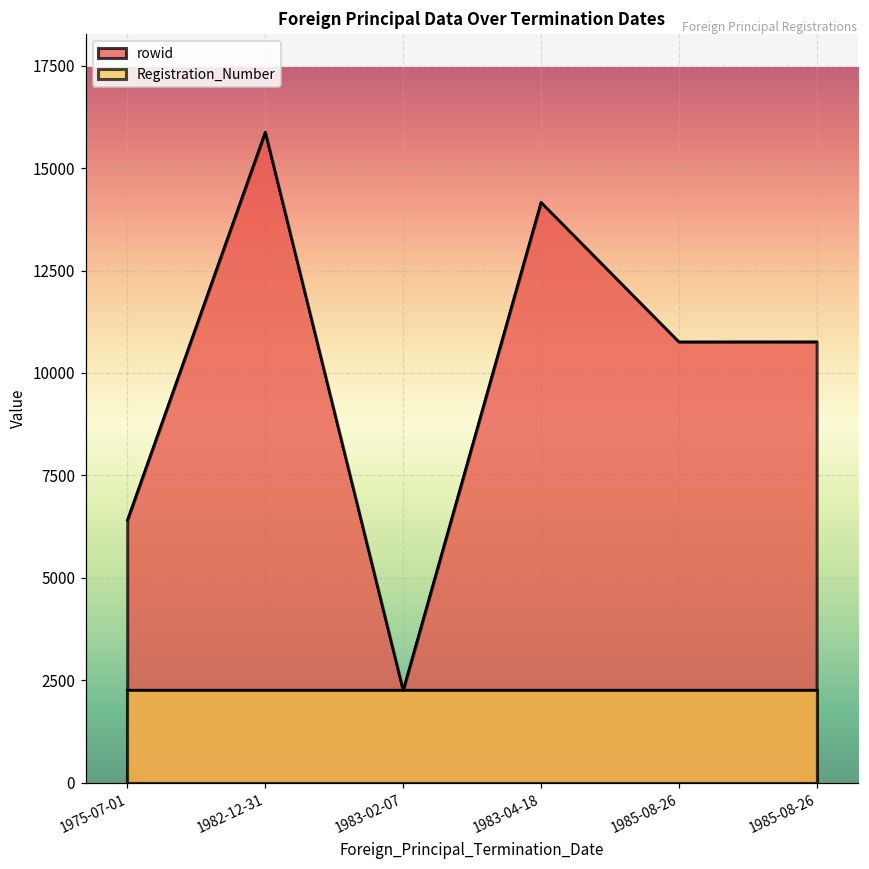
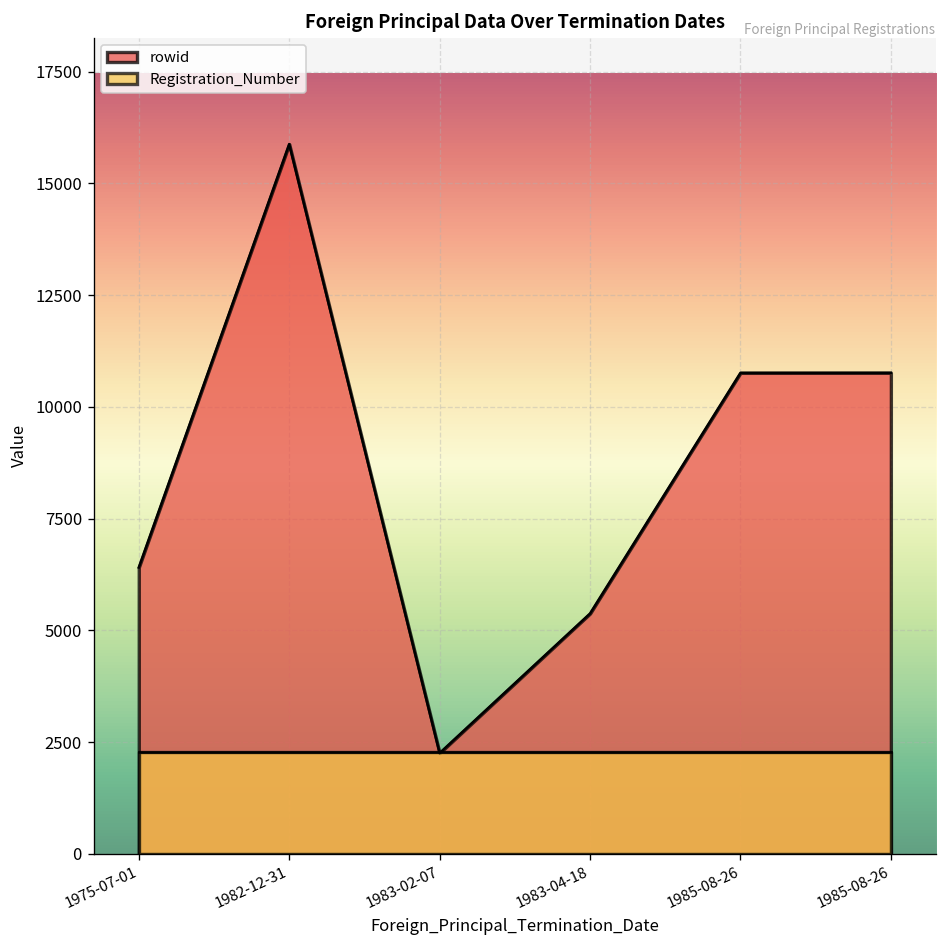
rowid, 1983-04-18: 14200 -> 5400
